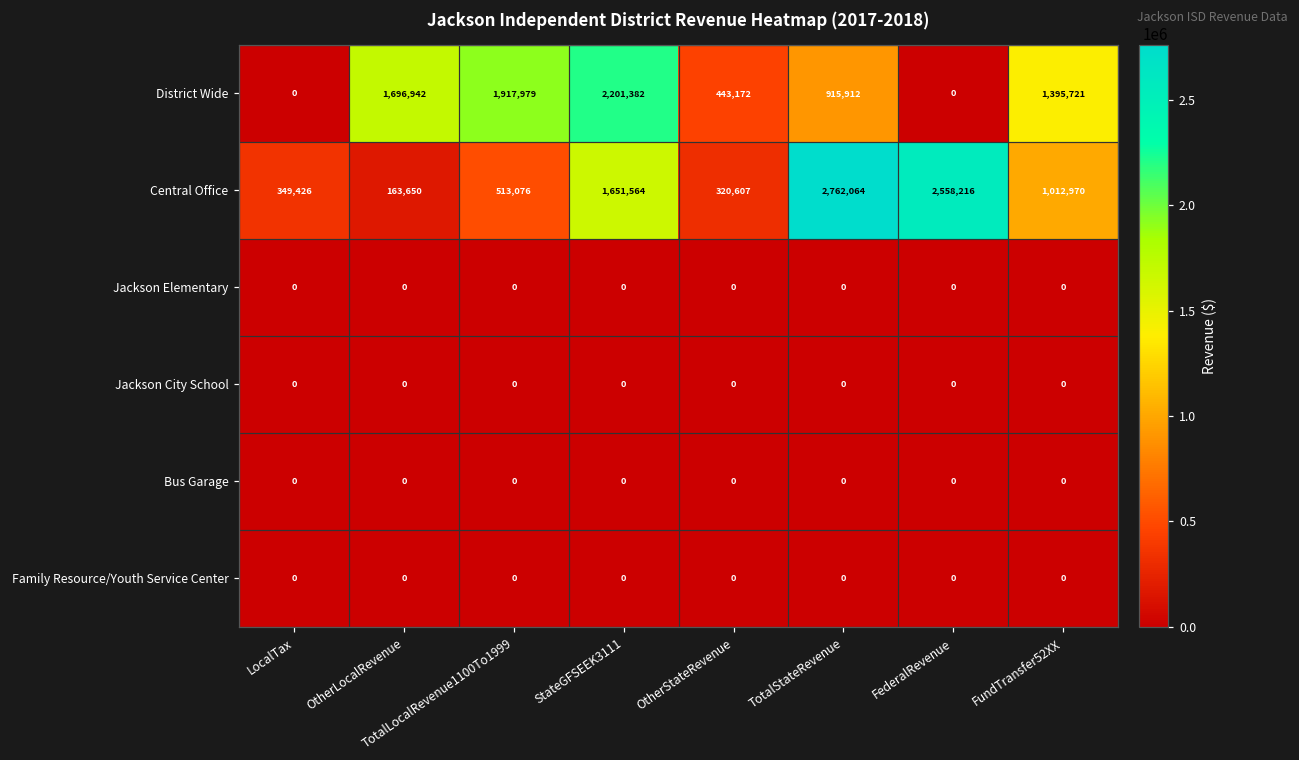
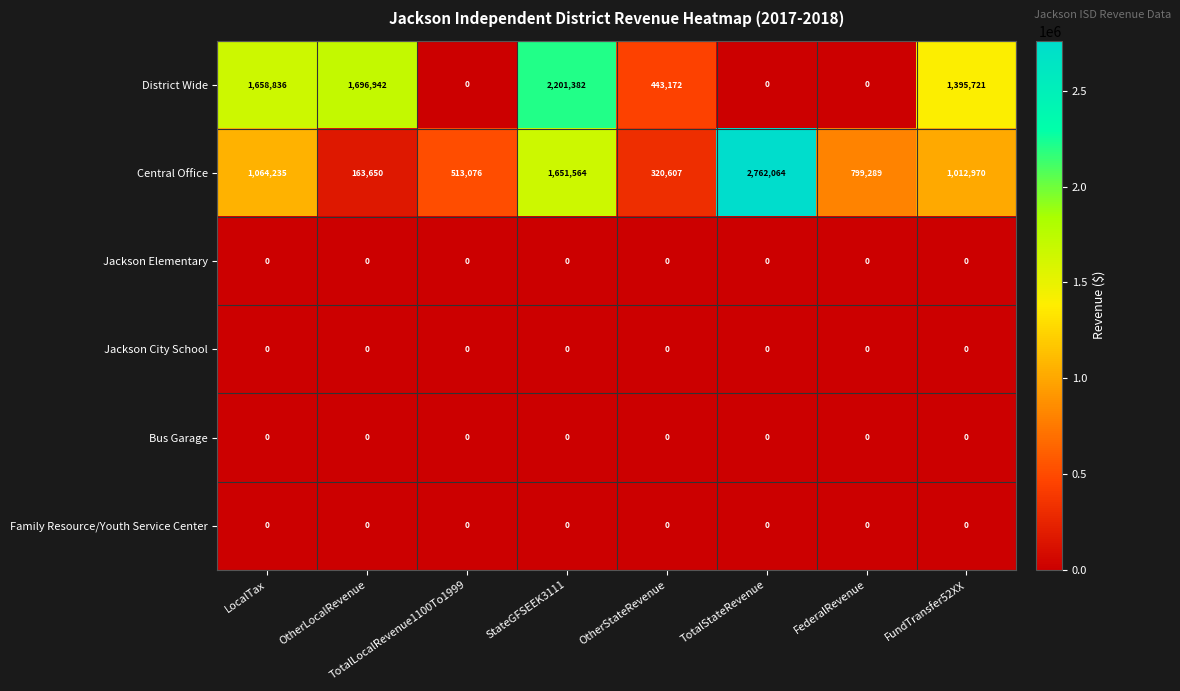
District Wide, LocalTax: 0 -> 1,658,836
District Wide, TotalLocalRevenue1100To1999: 1,917,979 -> 0
District Wide, TotalStateRevenue: 915,912 -> 0
Central Office, LocalTax: 349,426 -> 1,064,235
Central Office, FederalRevenue: 2,558,216 -> 799,289
